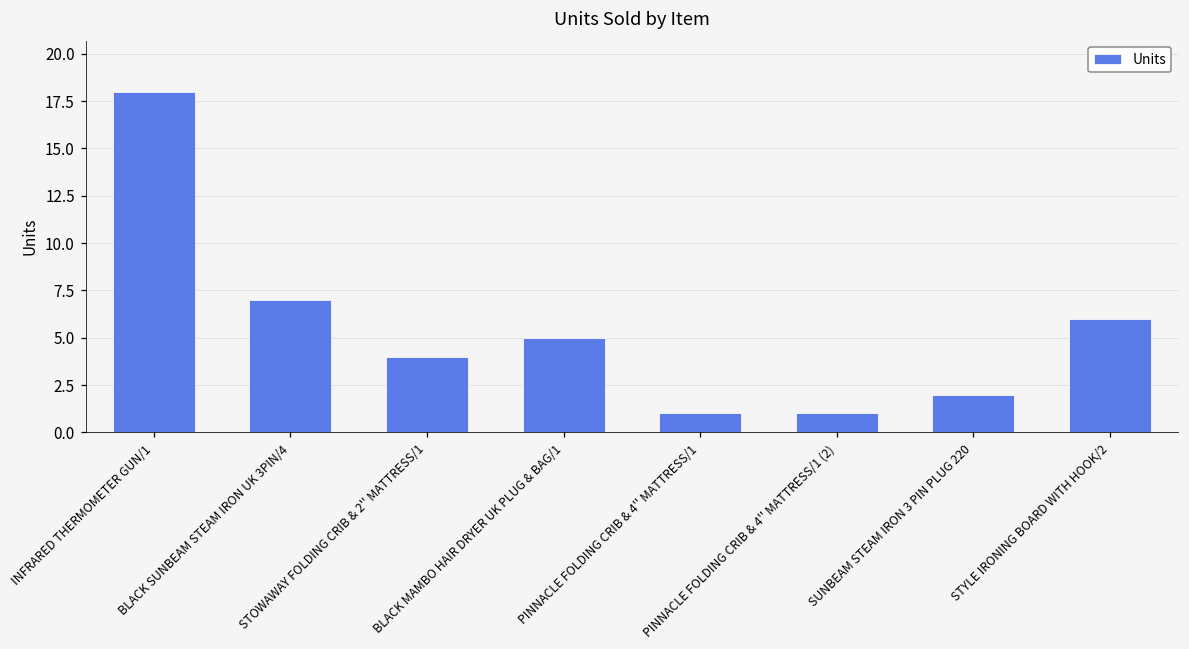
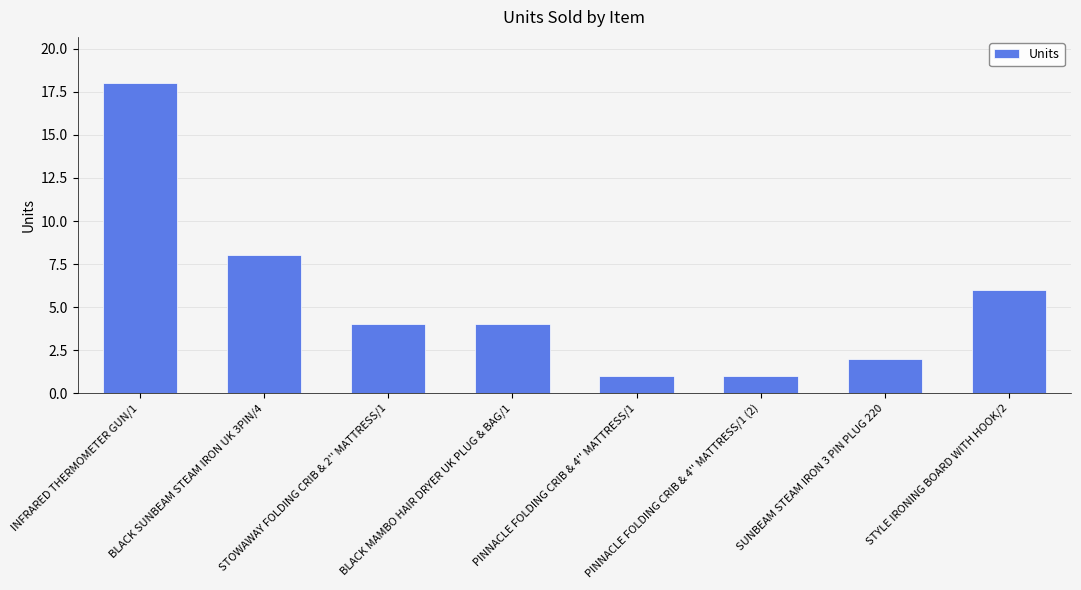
BLACK SUNBEAM STEAM IRON UK 3PIN/4: 7 -> 8
BLACK MAMBO HAIR DRYER UK PLUG & BAG/1: 5 -> 4
